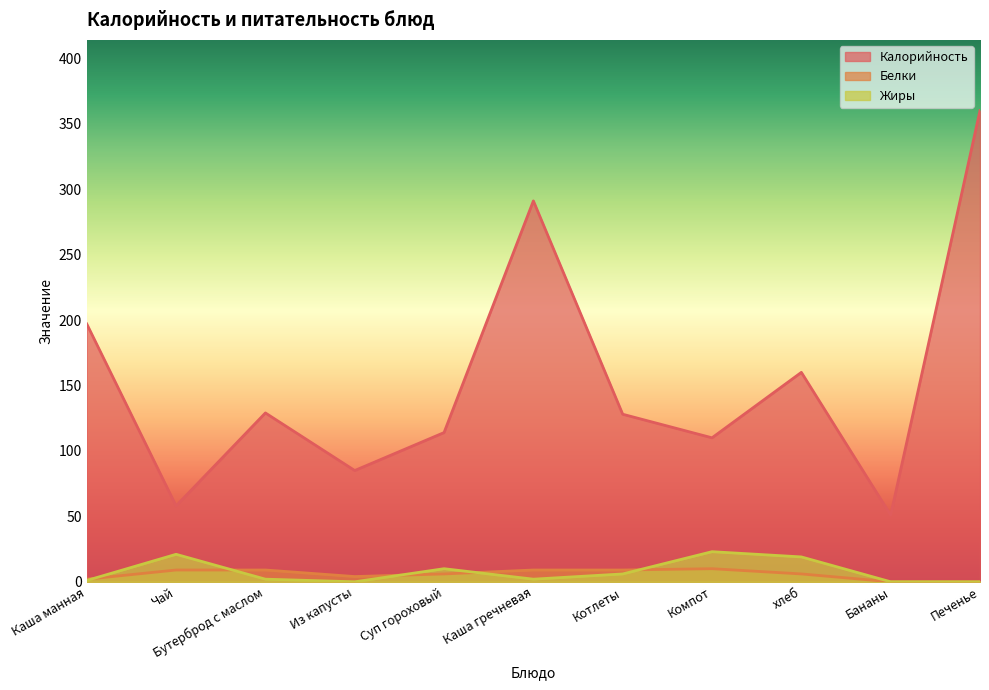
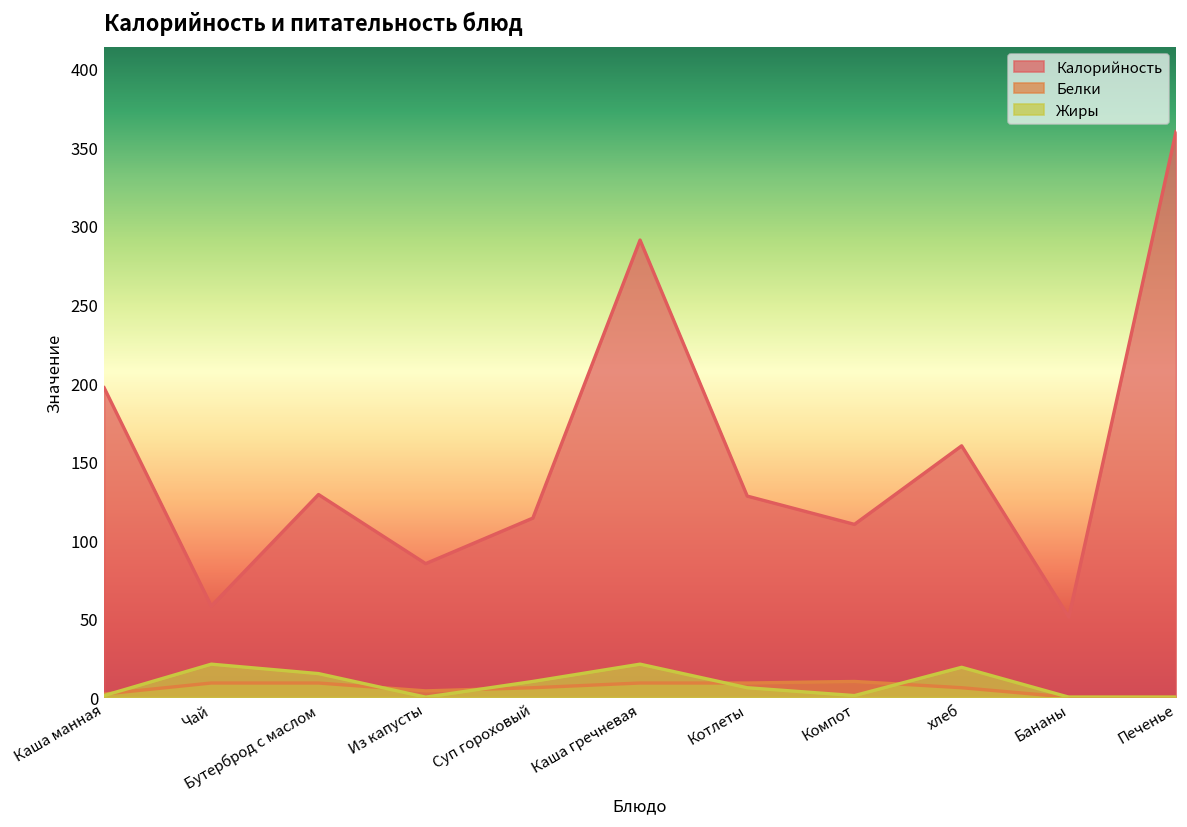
Жиры, Бутерброд с маслом: 2 -> 15
Жиры, Каша гречневая: 2 -> 21
Жиры, Компот: 23 -> 1
